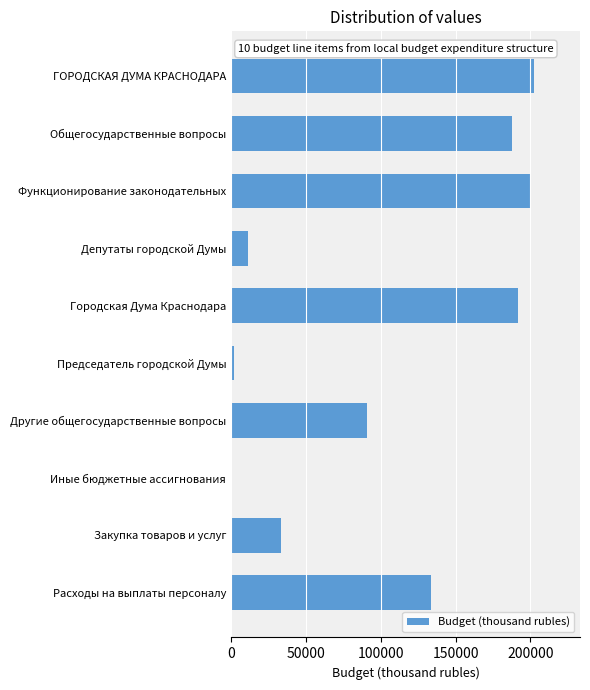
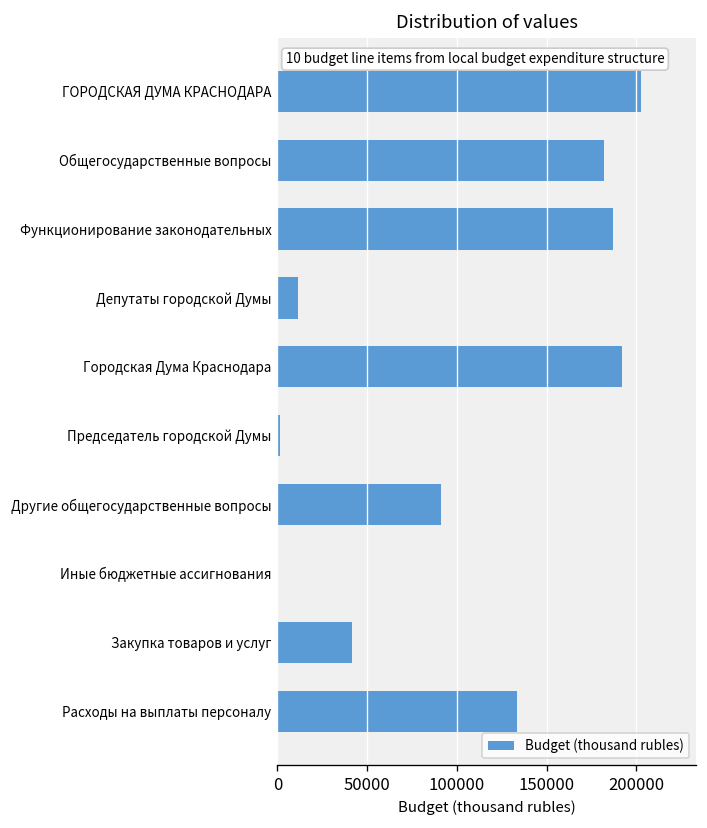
Общегосударственные вопросы: 188000 -> 182000
Функционирование законодательных: 200000 -> 187000
Закупка товаров и услуг: 33000 -> 42000
